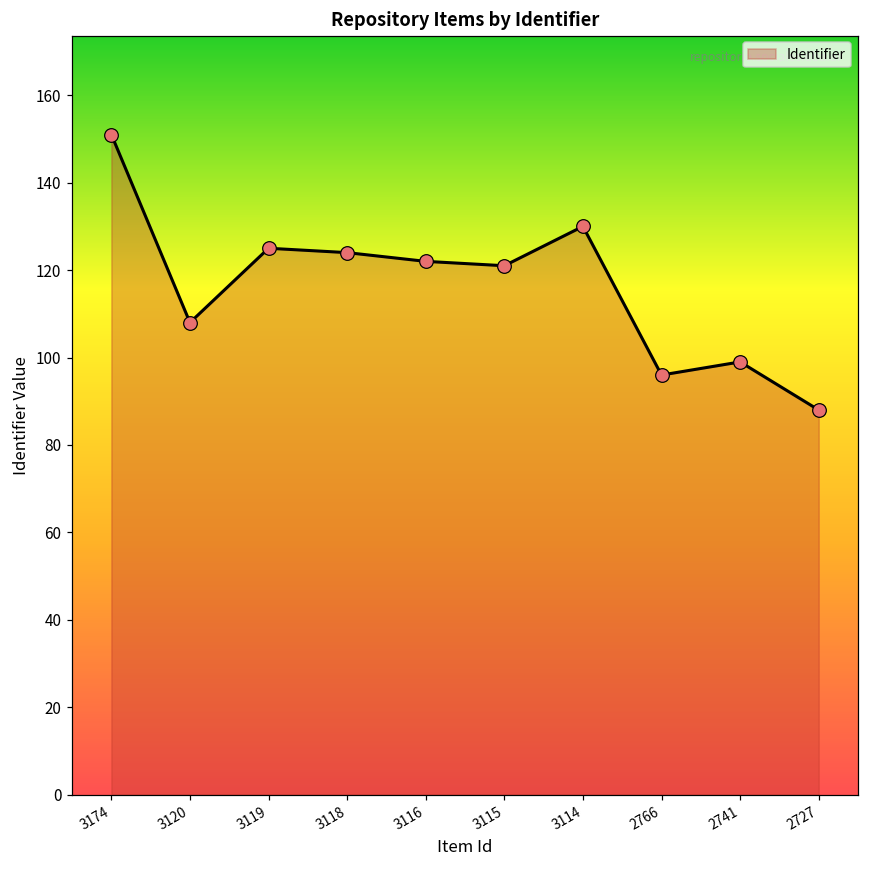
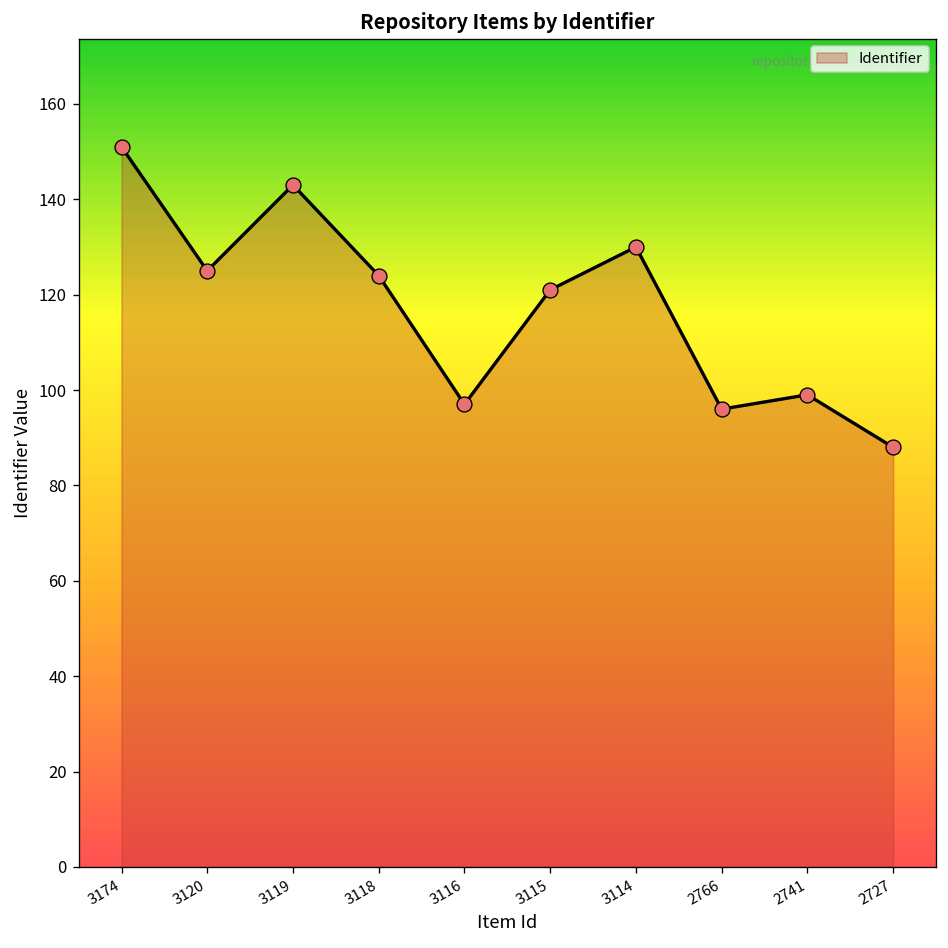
3120: 108 -> 125
3119: 125 -> 143
3116: 122 -> 97
